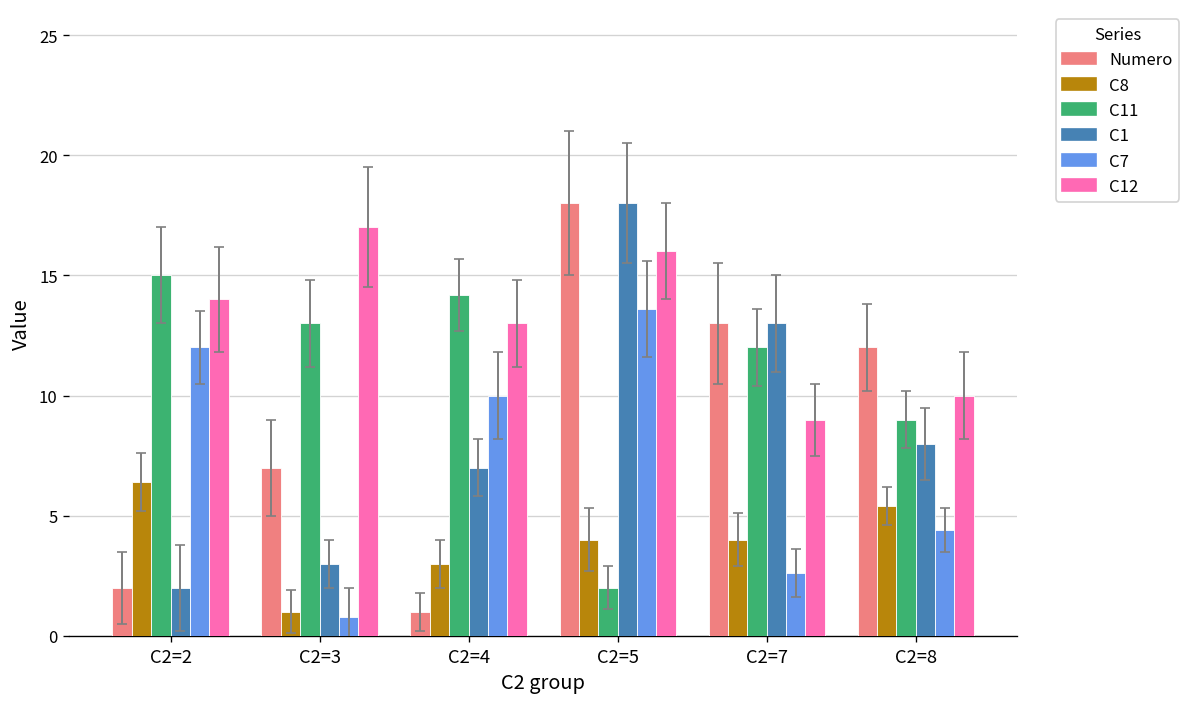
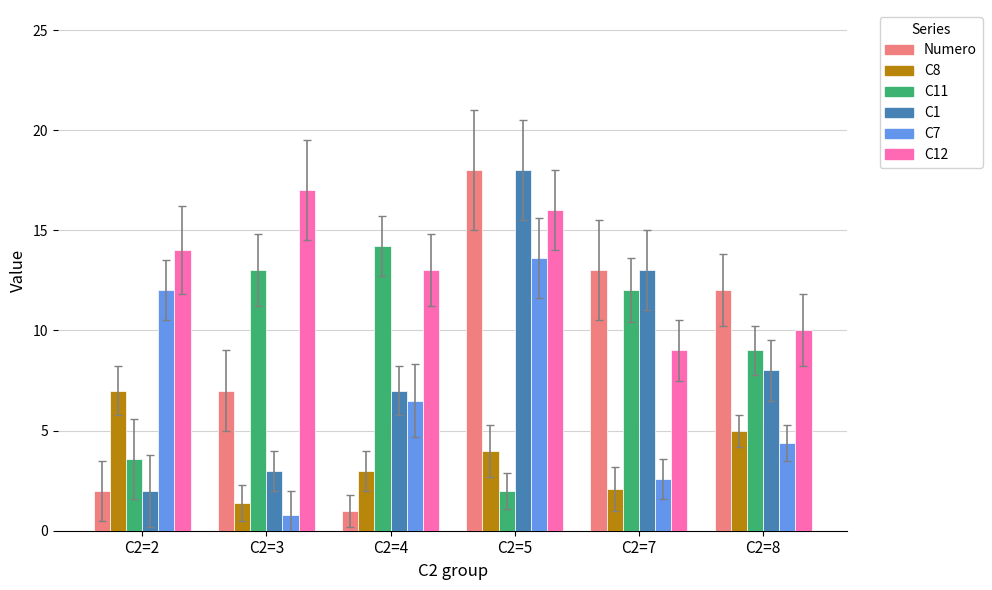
C8, C2=2: 6.4 -> 7.0
C11, C2=2: 15.0 -> 3.6
C8, C2=3: 1.0 -> 1.4
C7, C2=4: 10.0 -> 6.5
C8, C2=7: 4.0 -> 2.1
C8, C2=8: 5.4 -> 5.0
